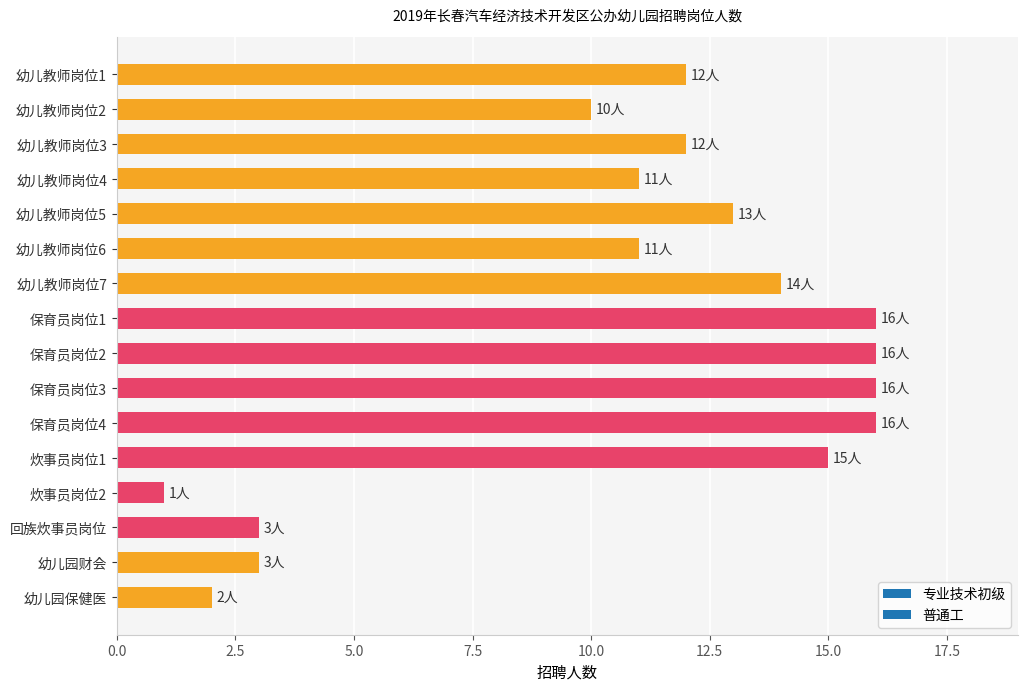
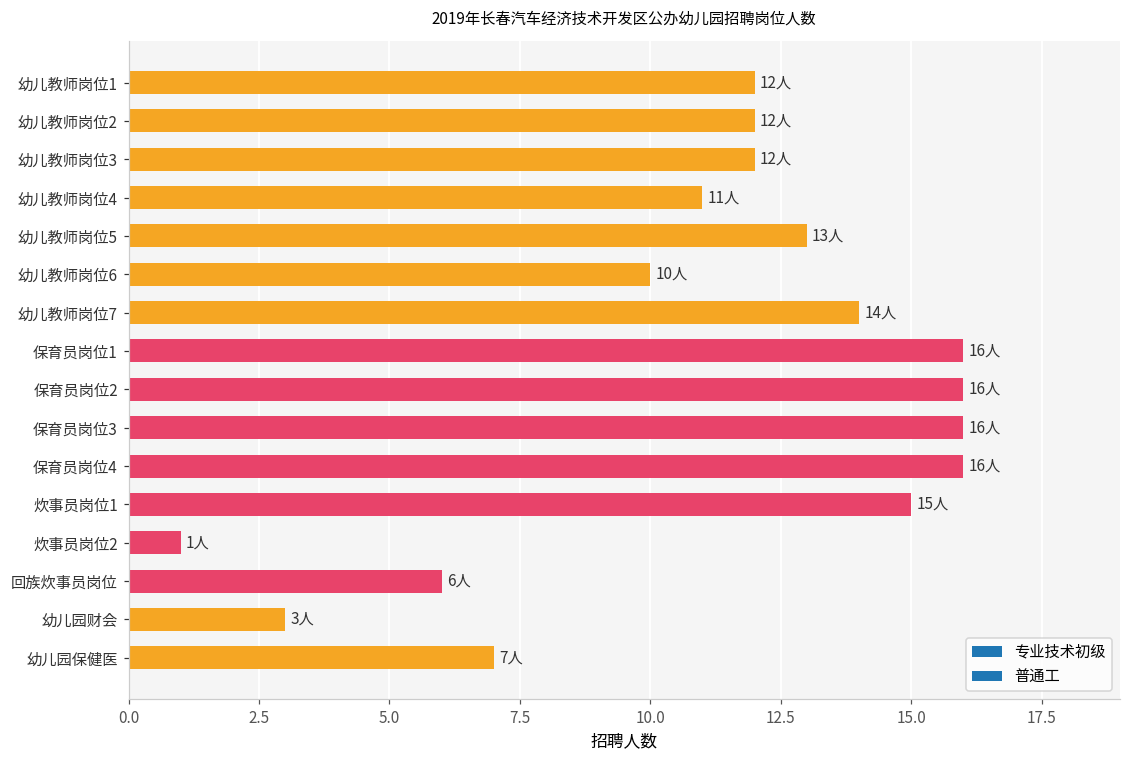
幼儿教师岗位2: 10人 -> 12人
幼儿教师岗位6: 11人 -> 10人
回族炊事员岗位: 3人 -> 6人
幼儿园保健医: 2人 -> 7人
